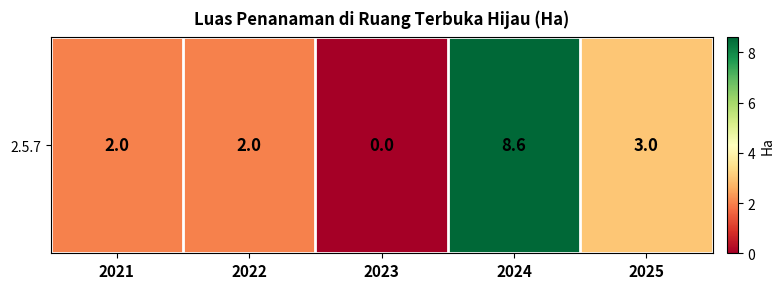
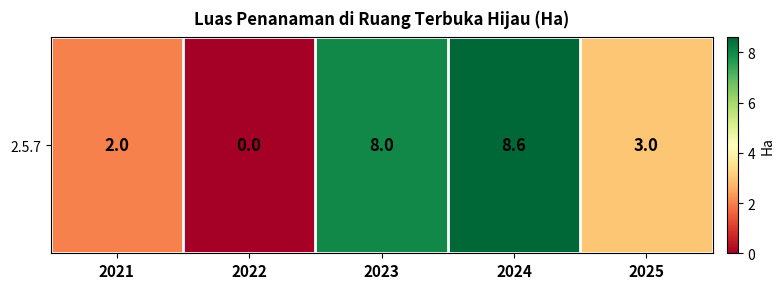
2.5.7, 2022: 2.0 -> 0.0
2.5.7, 2023: 0.0 -> 8.0
